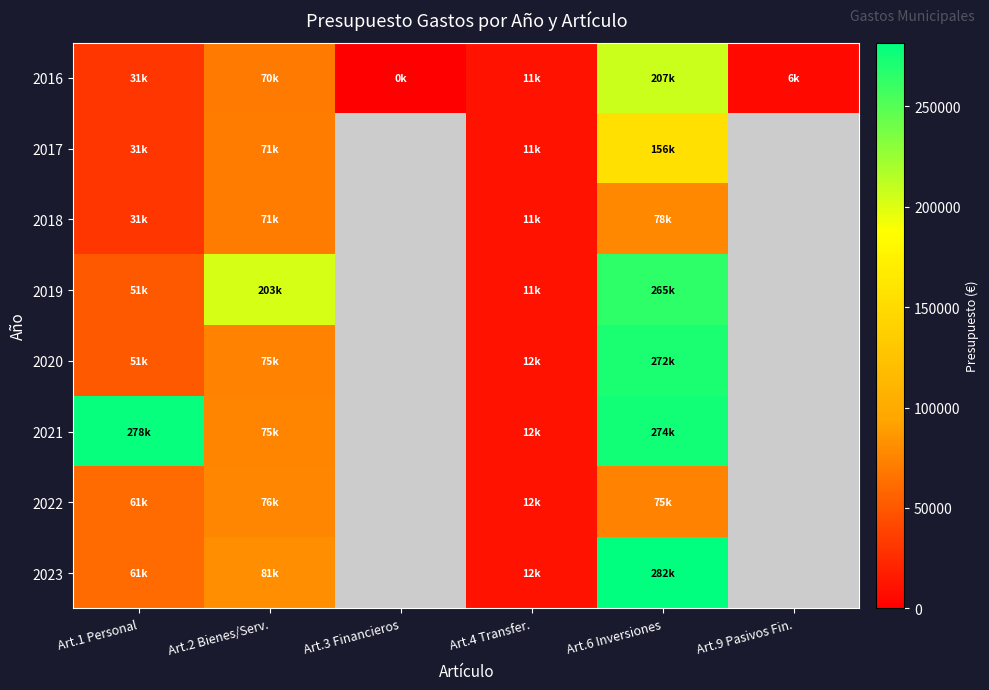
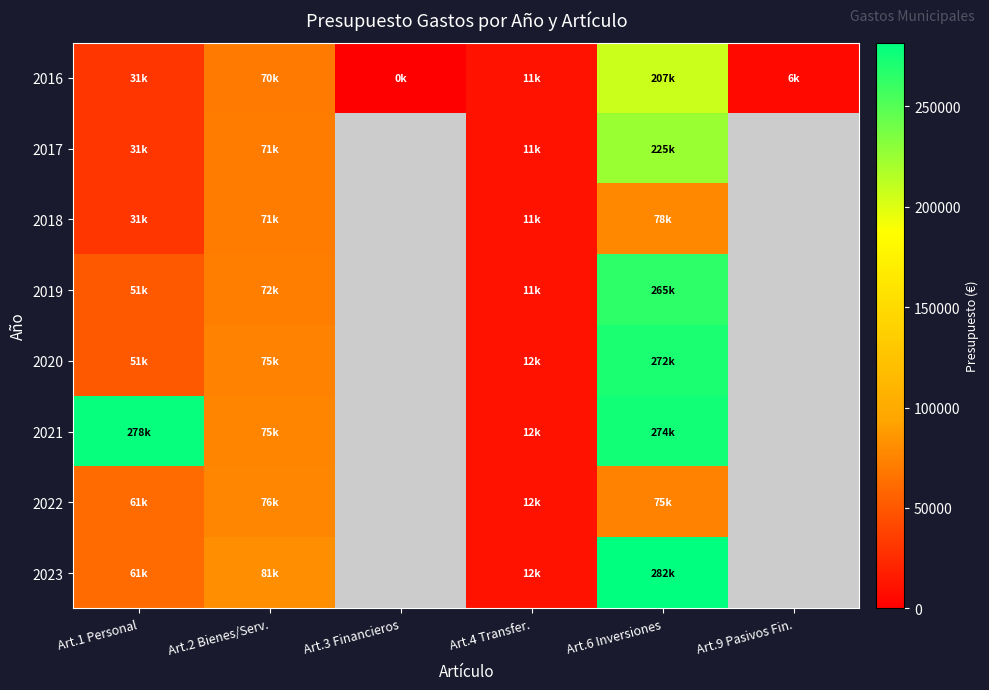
2017, Art.6 Inversiones: 156k -> 225k
2019, Art.2 Bienes/Serv.: 203k -> 72k
